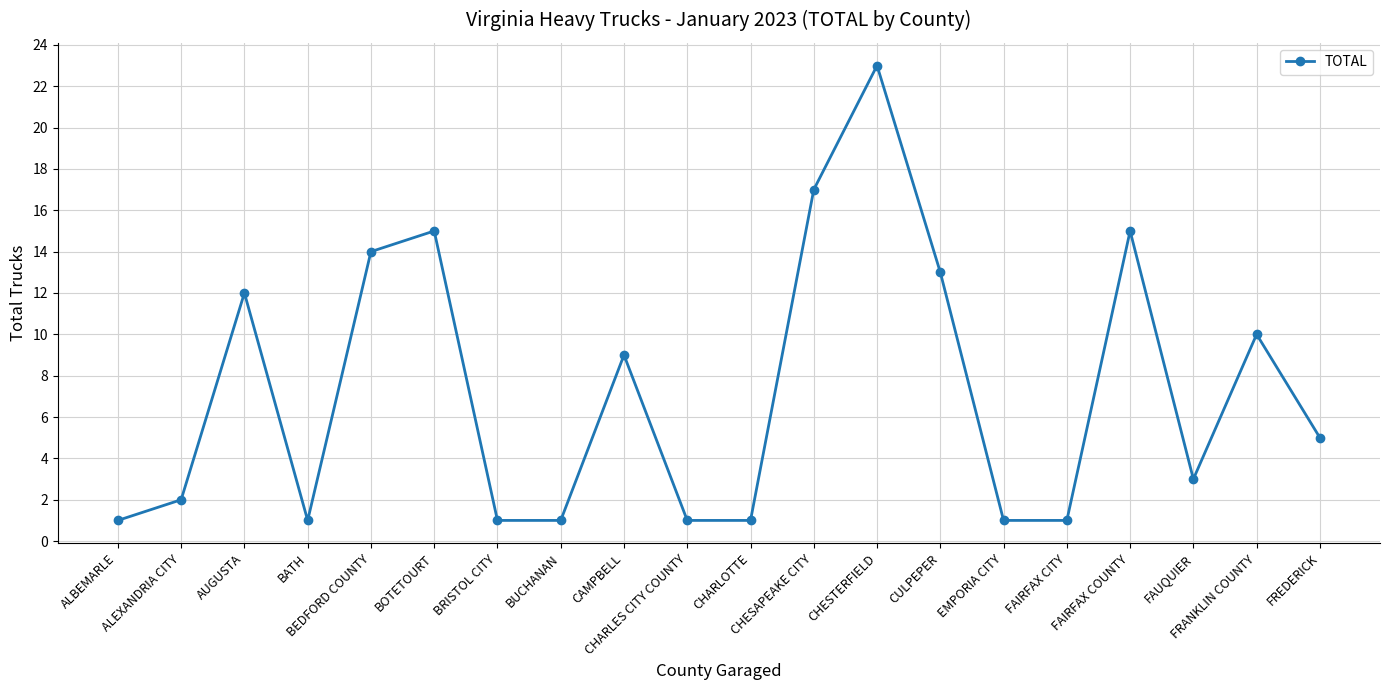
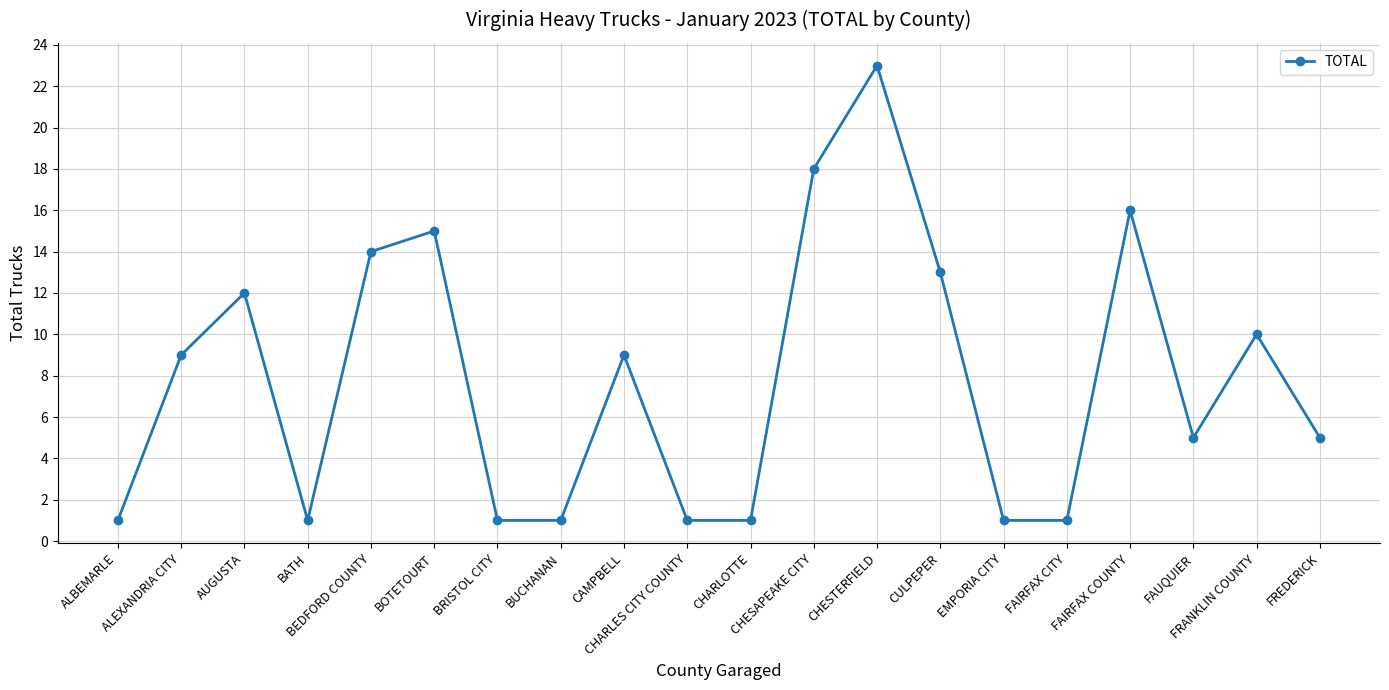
ALEXANDRIA CITY: 2 -> 9
CHESAPEAKE CITY: 17 -> 18
FAIRFAX COUNTY: 15 -> 16
FAUQUIER: 3 -> 5
